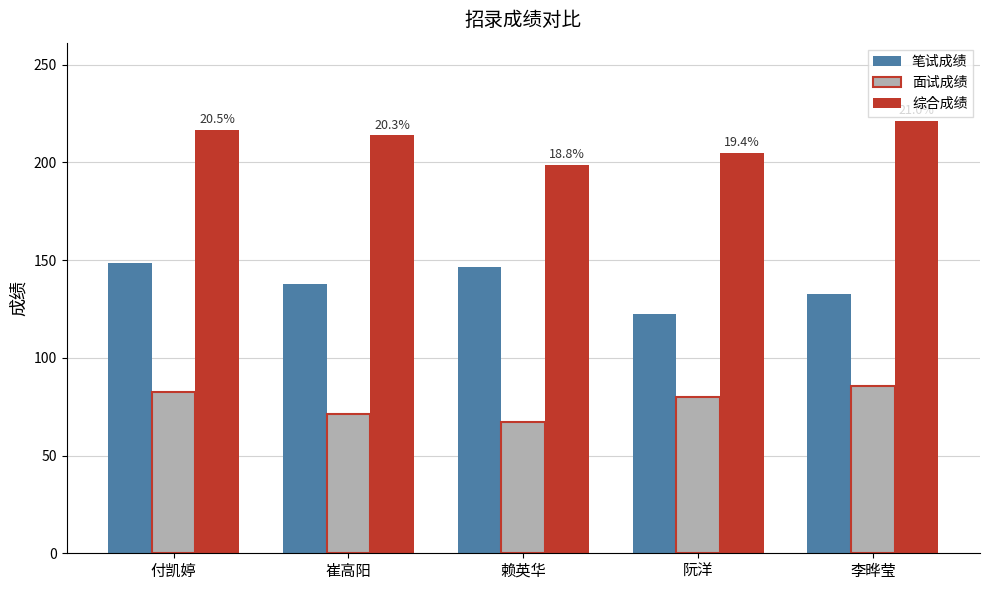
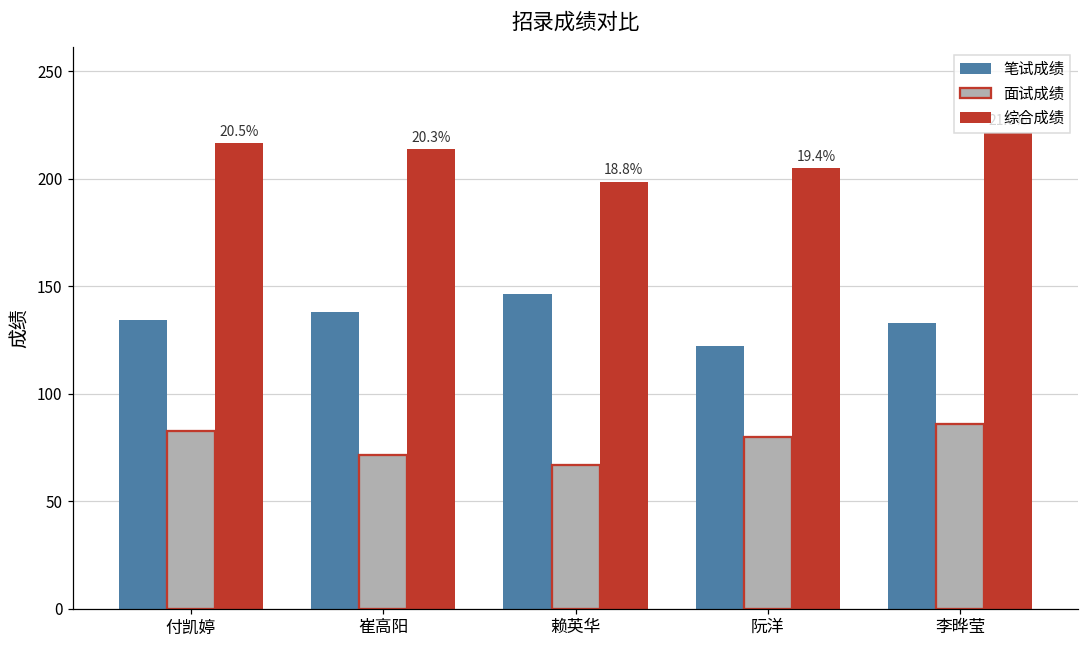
笔试成绩, 付凯婷: 149 -> 134
